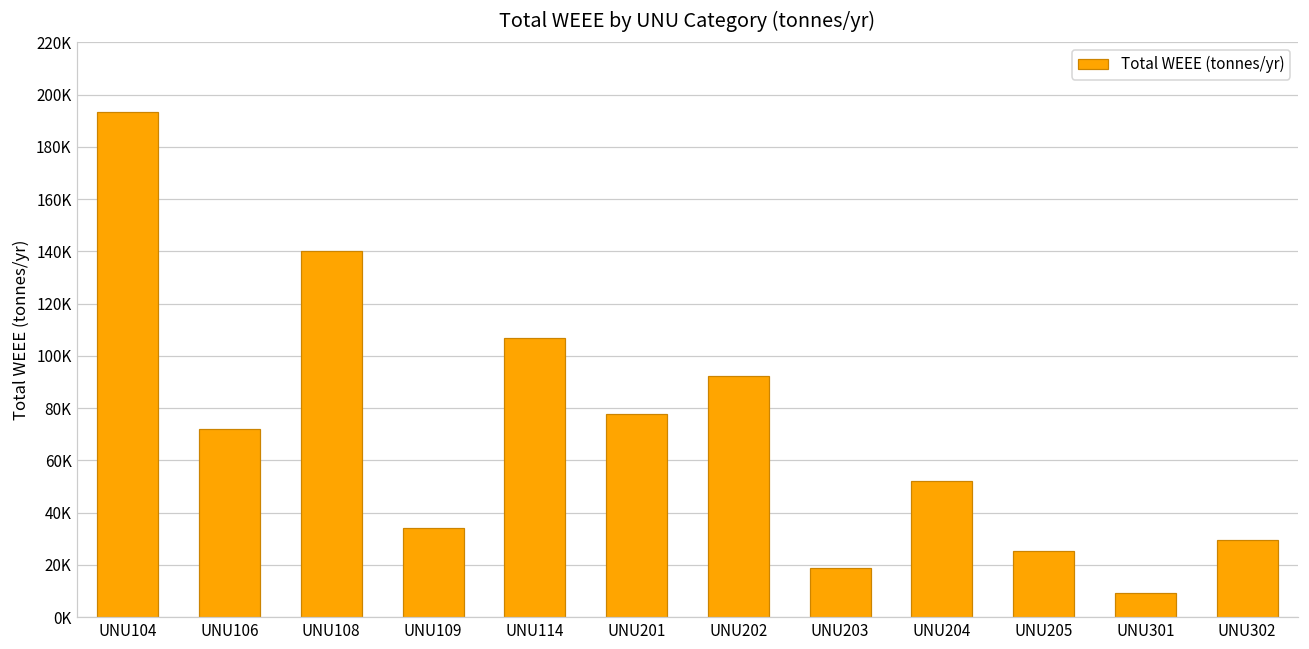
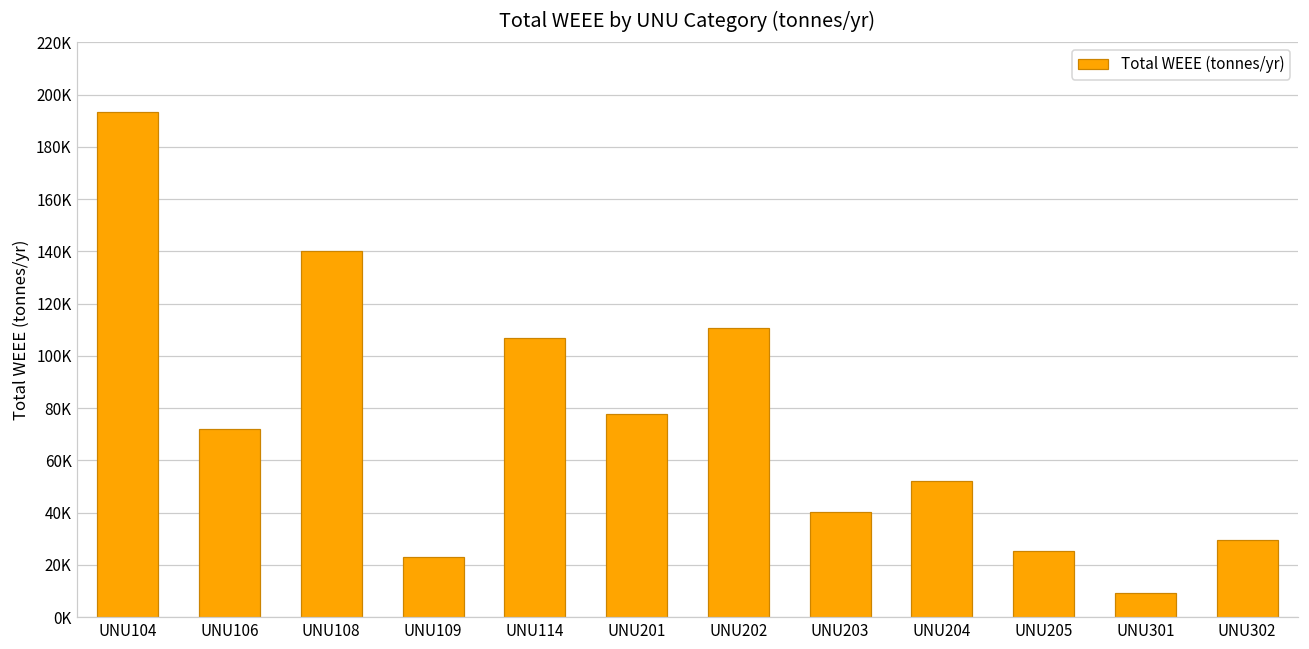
UNU109: 34000 -> 23000
UNU202: 92000 -> 111000
UNU203: 19000 -> 40000
